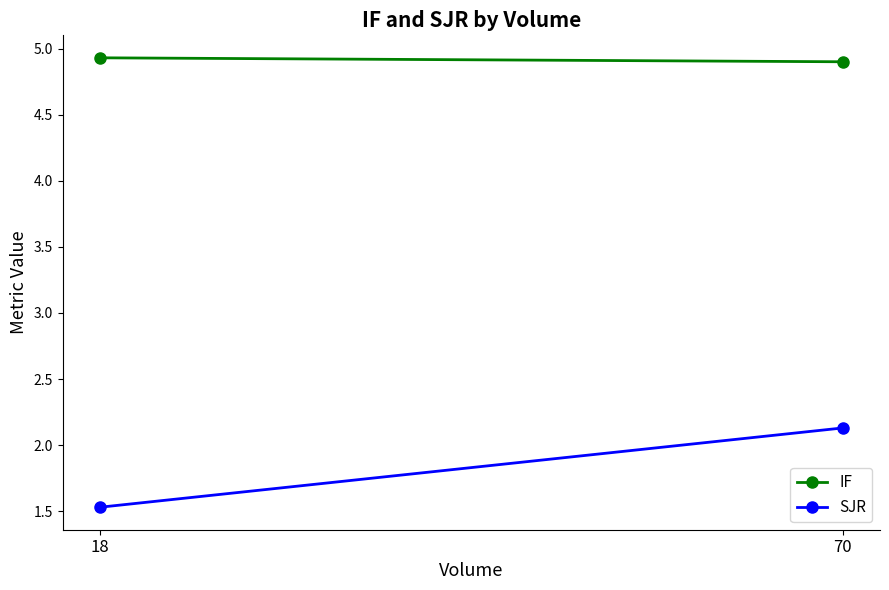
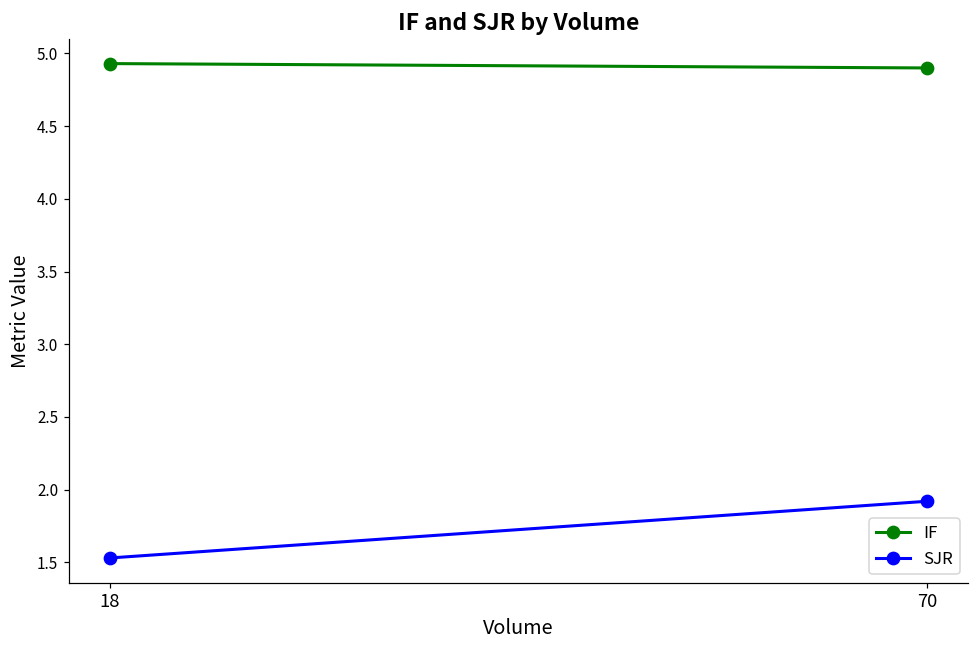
SJR, 70: 2.13 -> 1.92
